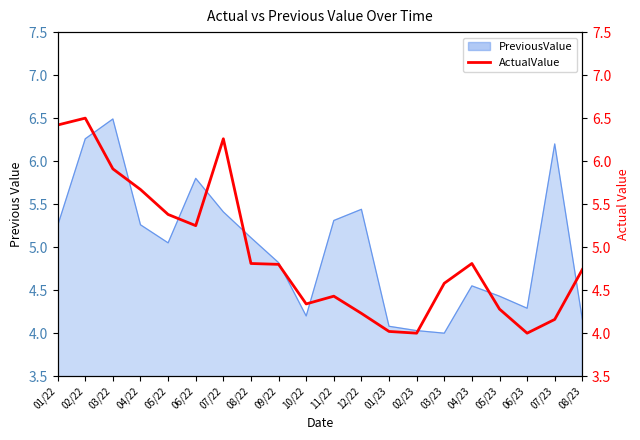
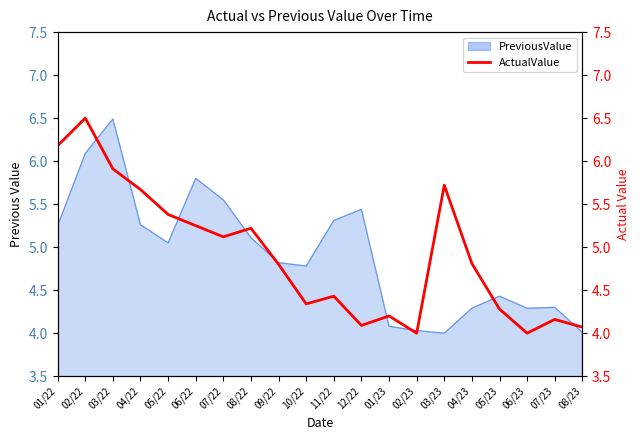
PreviousValue, 02/22: 6.3 -> 6.1
PreviousValue, 07/22: 5.4 -> 5.6
PreviousValue, 10/22: 4.2 -> 4.8
PreviousValue, 04/23: 4.6 -> 4.3
PreviousValue, 07/23: 6.2 -> 4.3
PreviousValue, 08/23: 4.2 -> 4.0
ActualValue, 01/22: 6.4 -> 6.2
ActualValue, 07/22: 6.3 -> 5.1
ActualValue, 08/22: 4.8 -> 5.2
ActualValue, 12/22: 4.2 -> 4.1
ActualValue, 01/23: 4.0 -> 4.2
ActualValue, 03/23: 4.6 -> 5.7
ActualValue, 08/23: 4.7 -> 4.1
